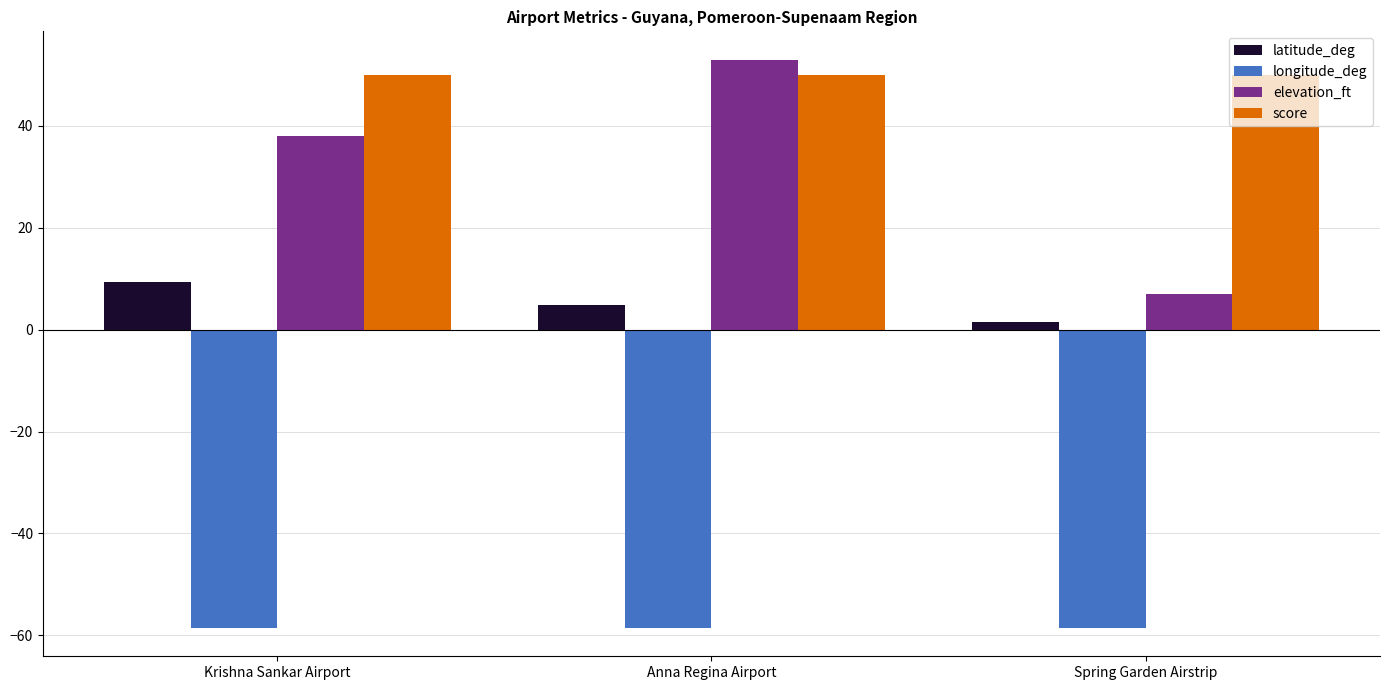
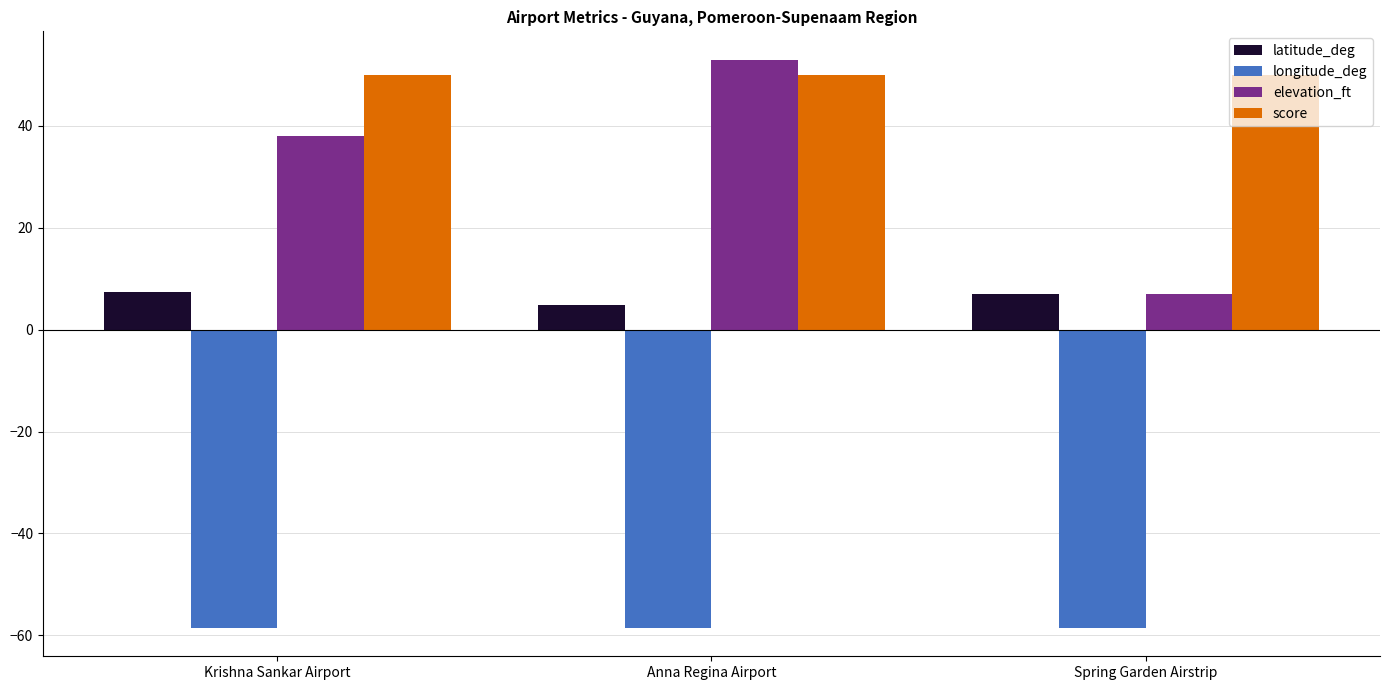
latitude_deg, Krishna Sankar Airport: 9 -> 7
latitude_deg, Spring Garden Airstrip: 2 -> 7
